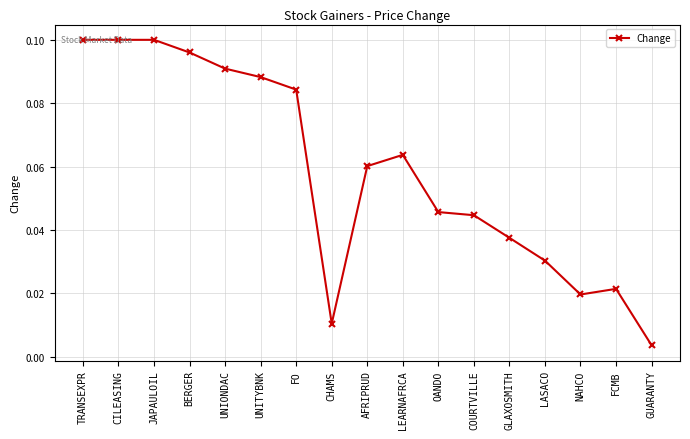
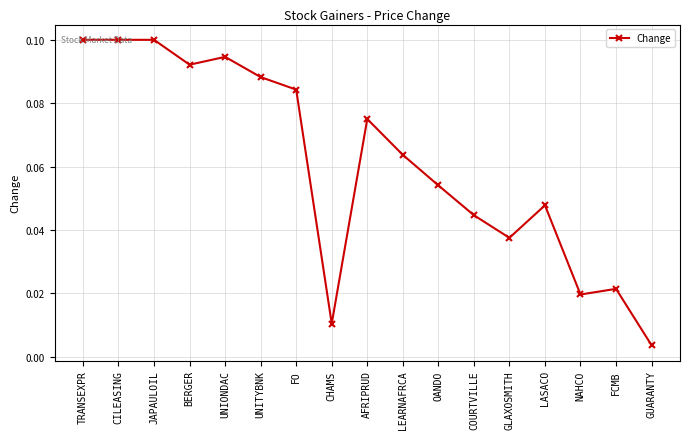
BERGER: 0.096 -> 0.092
UNIONDAC: 0.091 -> 0.095
AFRIPRUD: 0.060 -> 0.075
OANDO: 0.046 -> 0.054
LASACO: 0.030 -> 0.048
